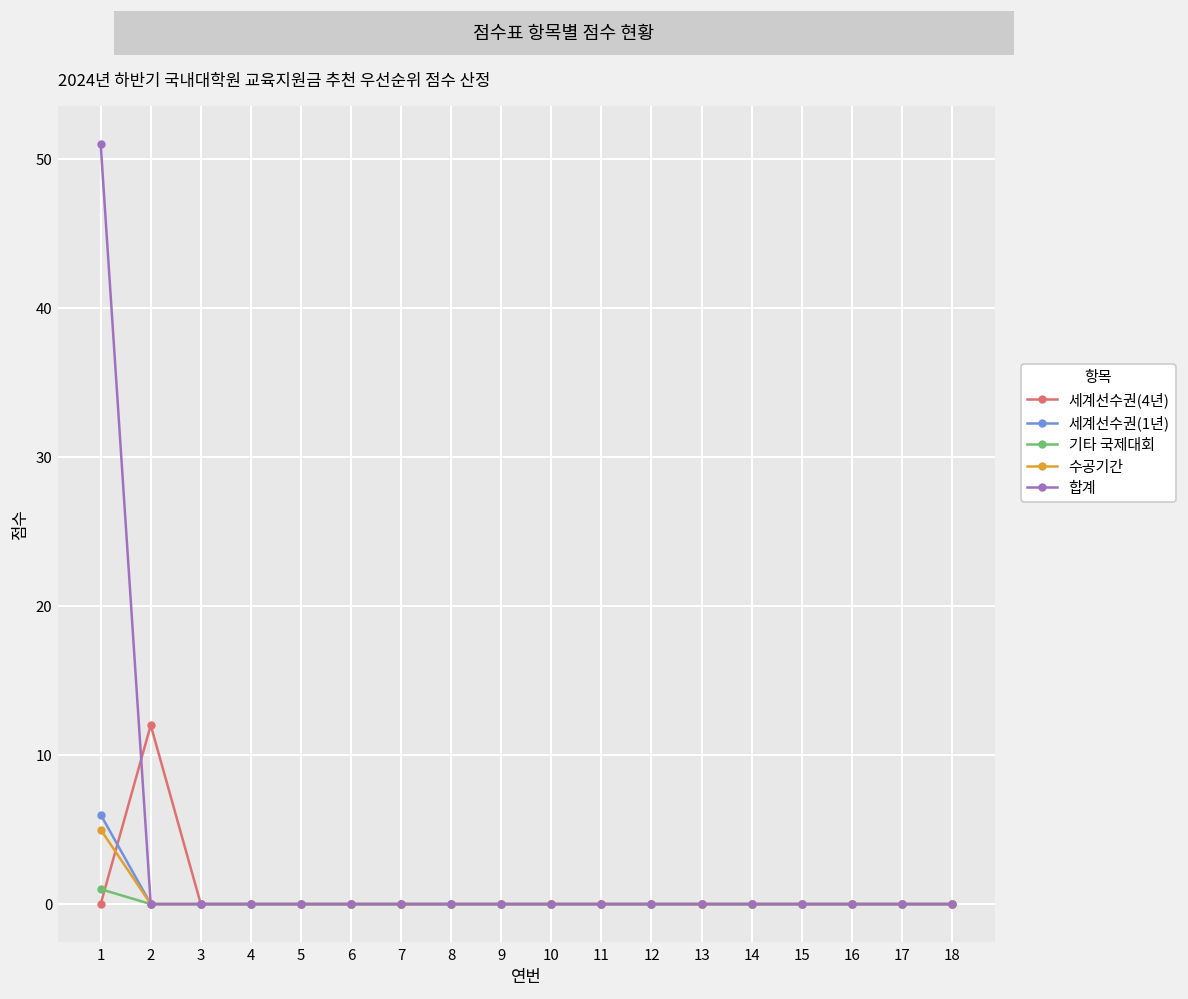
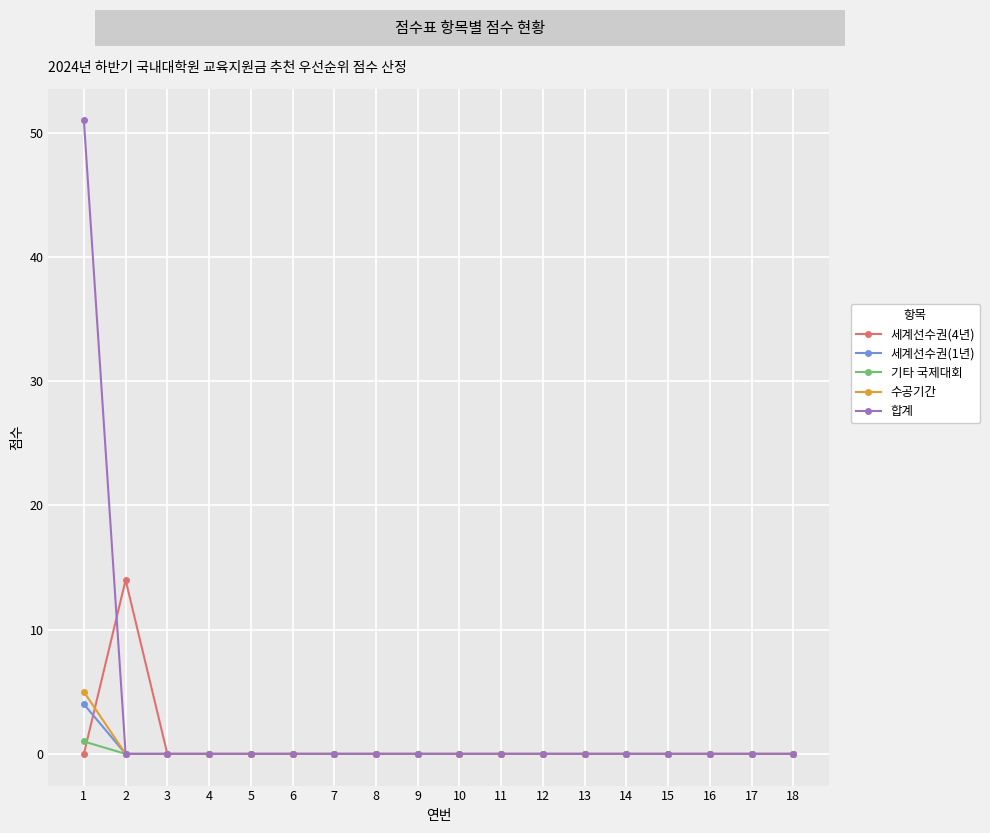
세계선수권(1년), 1: 6 -> 4
세계선수권(4년), 2: 12 -> 14
